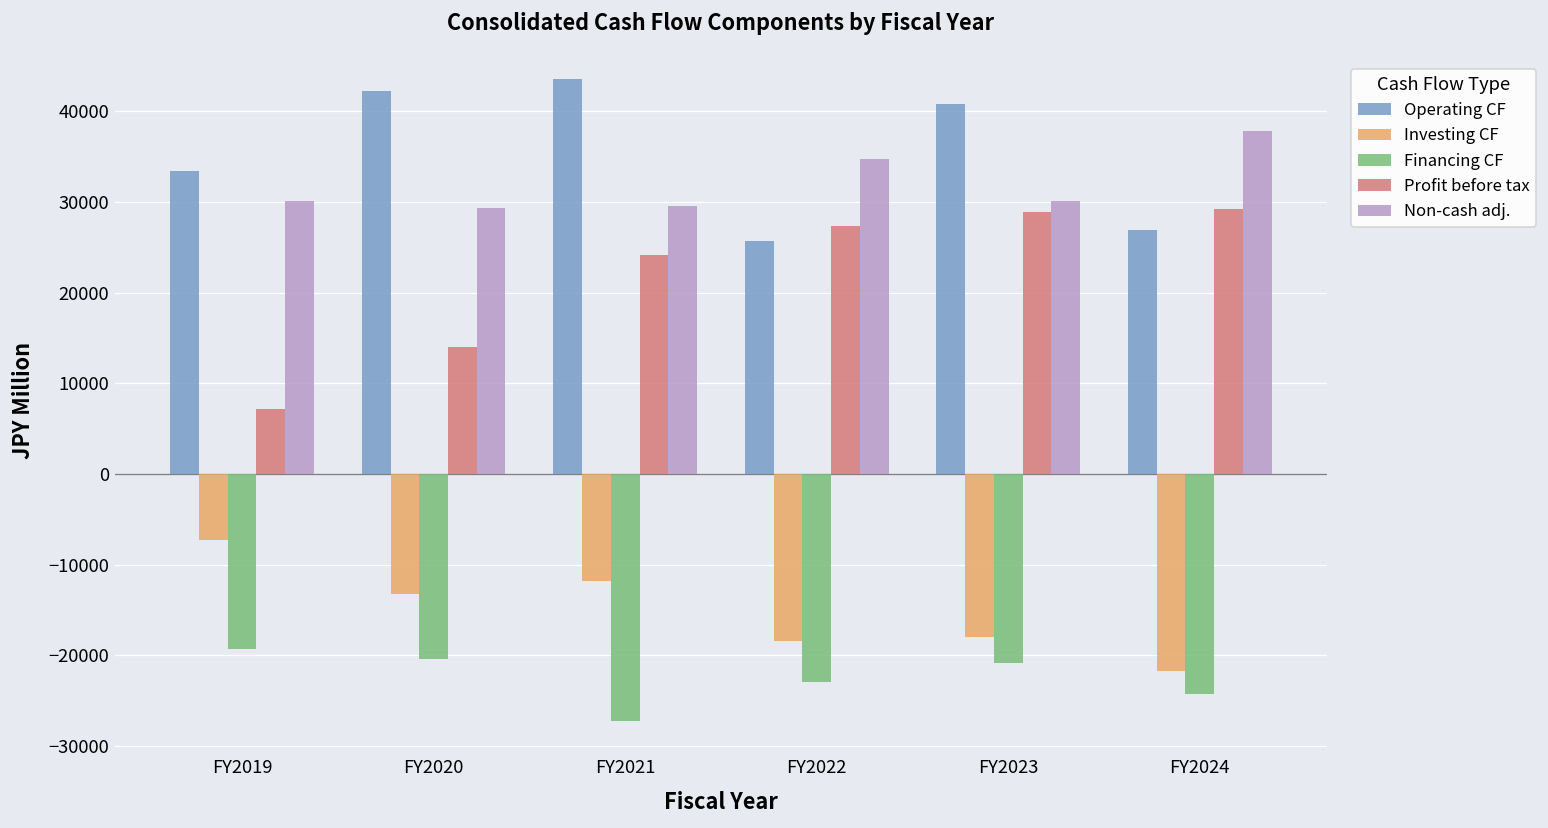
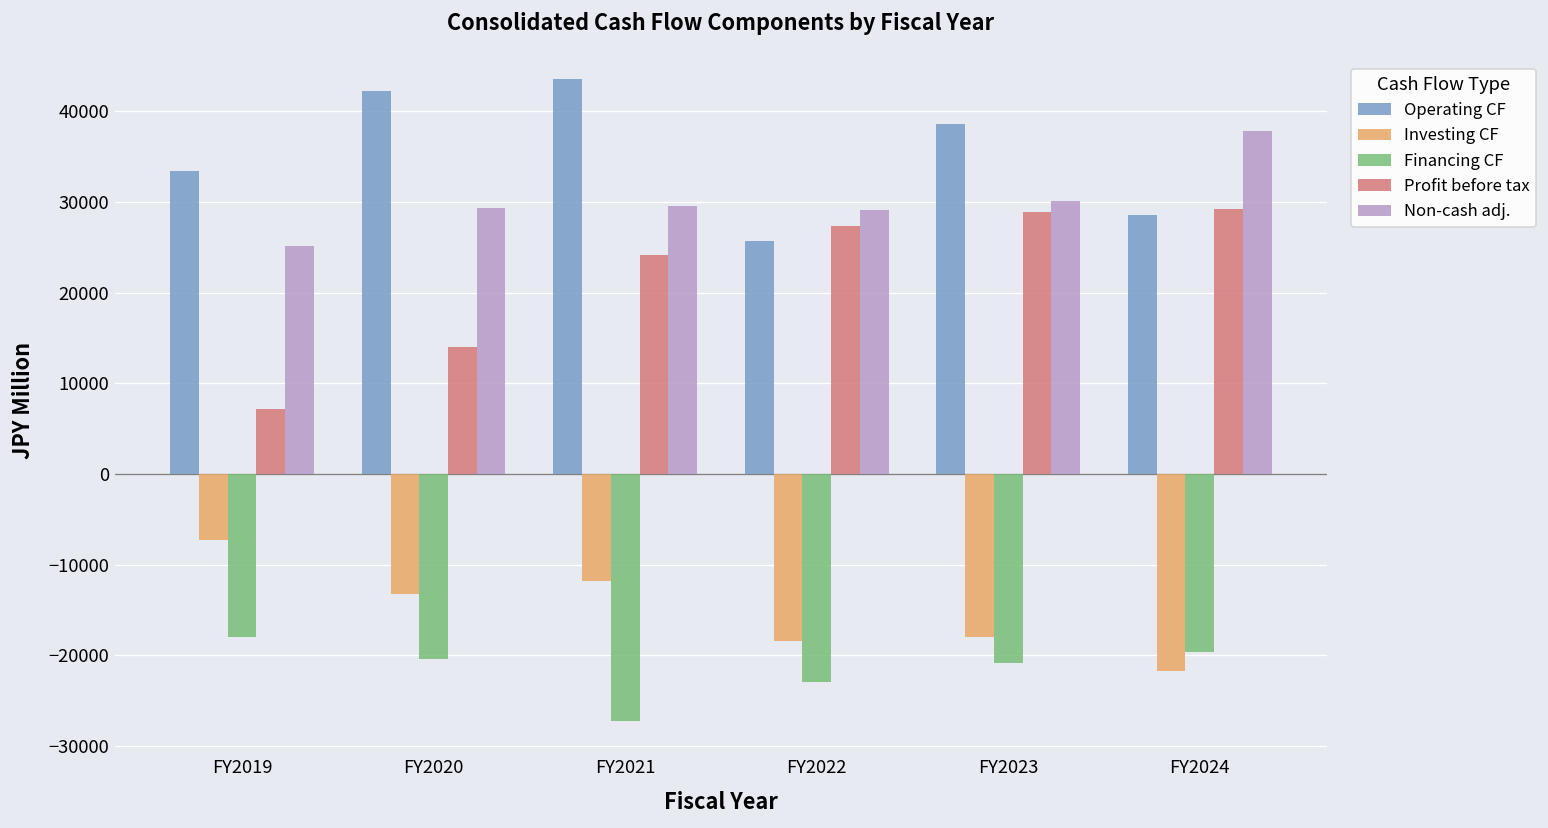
Financing CF, FY2019: -19000 -> -18000
Non-cash adj., FY2019: 30000 -> 25000
Non-cash adj., FY2022: 35000 -> 29000
Operating CF, FY2023: 41000 -> 39000
Operating CF, FY2024: 27000 -> 29000
Financing CF, FY2024: -24000 -> -20000
